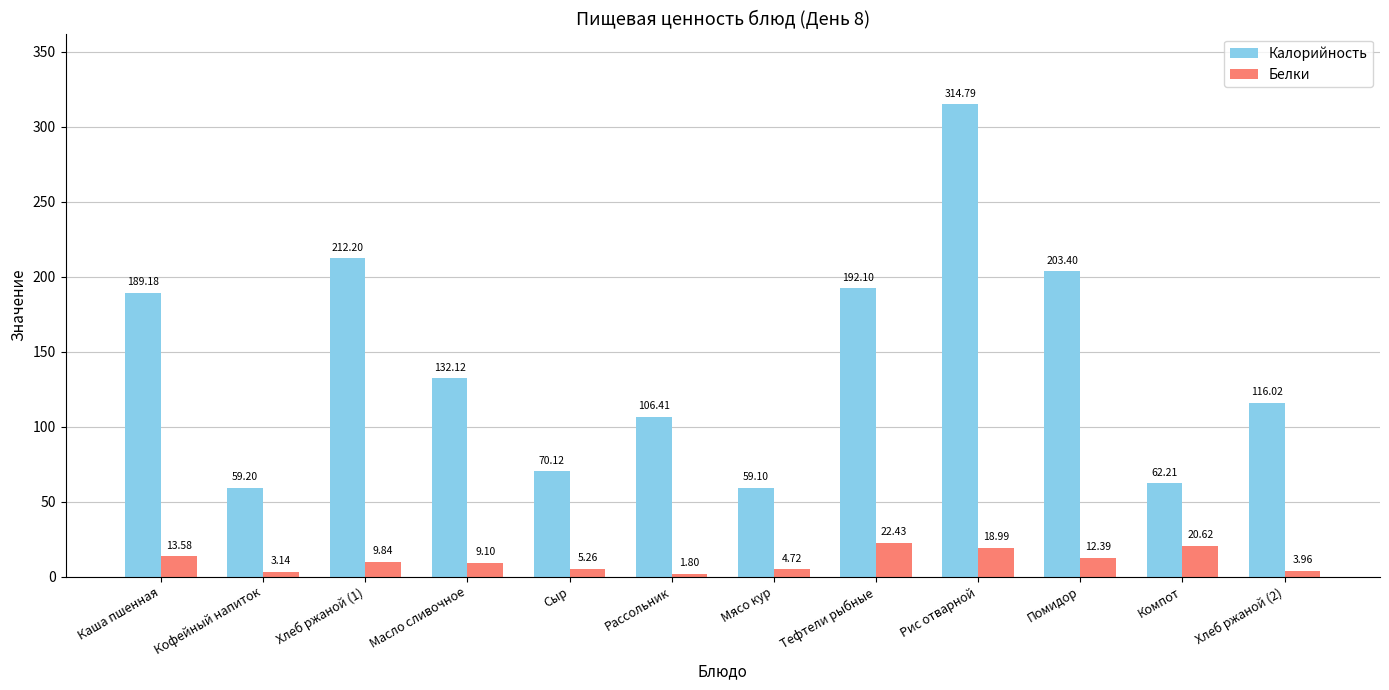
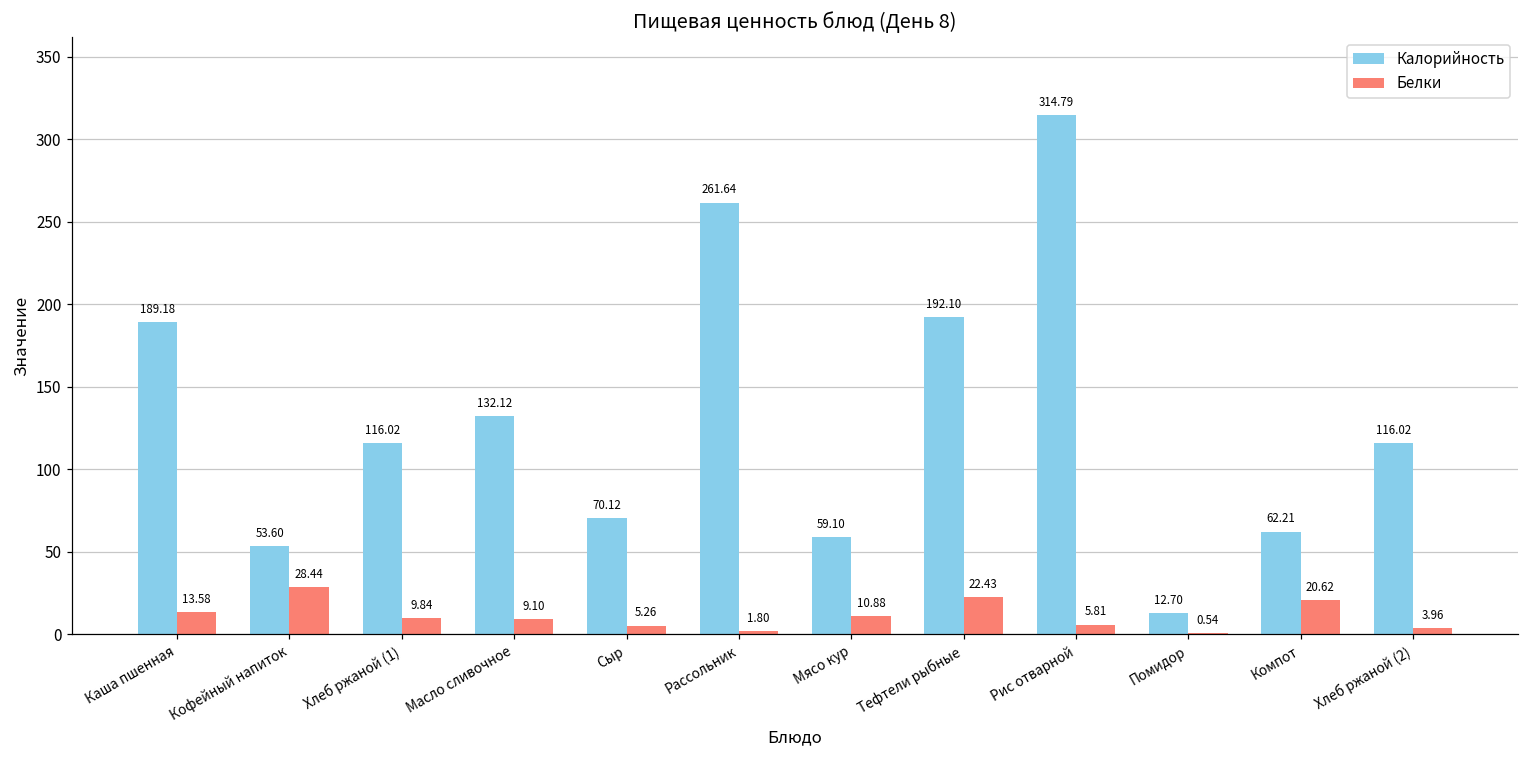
Калорийность, Кофейный напиток: 59.20 -> 53.60
Белки, Кофейный напиток: 3.14 -> 28.44
Калорийность, Хлеб ржаной (1): 212.20 -> 116.02
Калорийность, Рассольник: 106.41 -> 261.64
Белки, Мясо кур: 4.72 -> 10.88
Белки, Рис отварной: 18.99 -> 5.81
Калорийность, Помидор: 203.40 -> 12.70
Белки, Помидор: 12.39 -> 0.54
